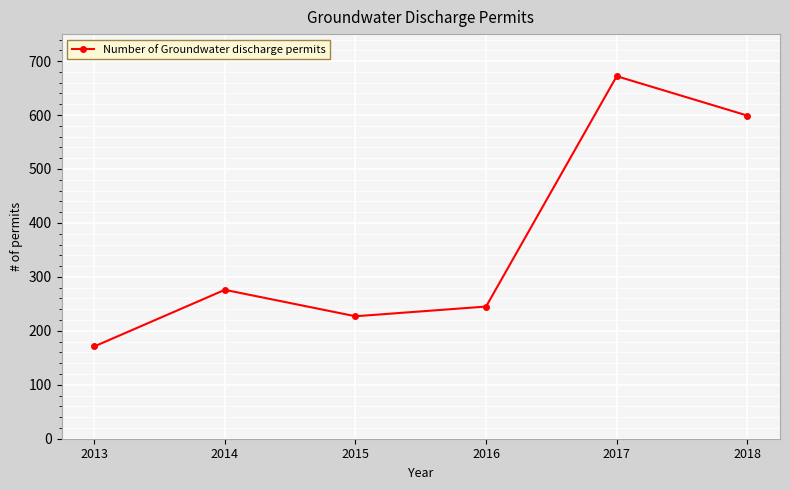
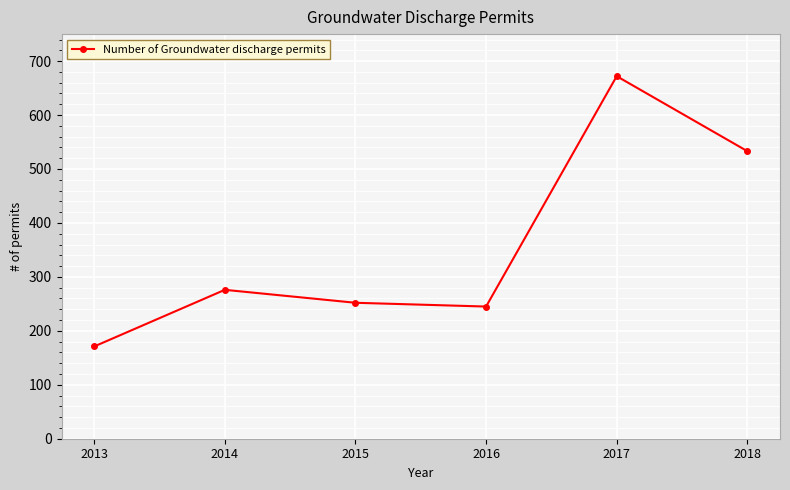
2015: 230 -> 250
2018: 600 -> 530
